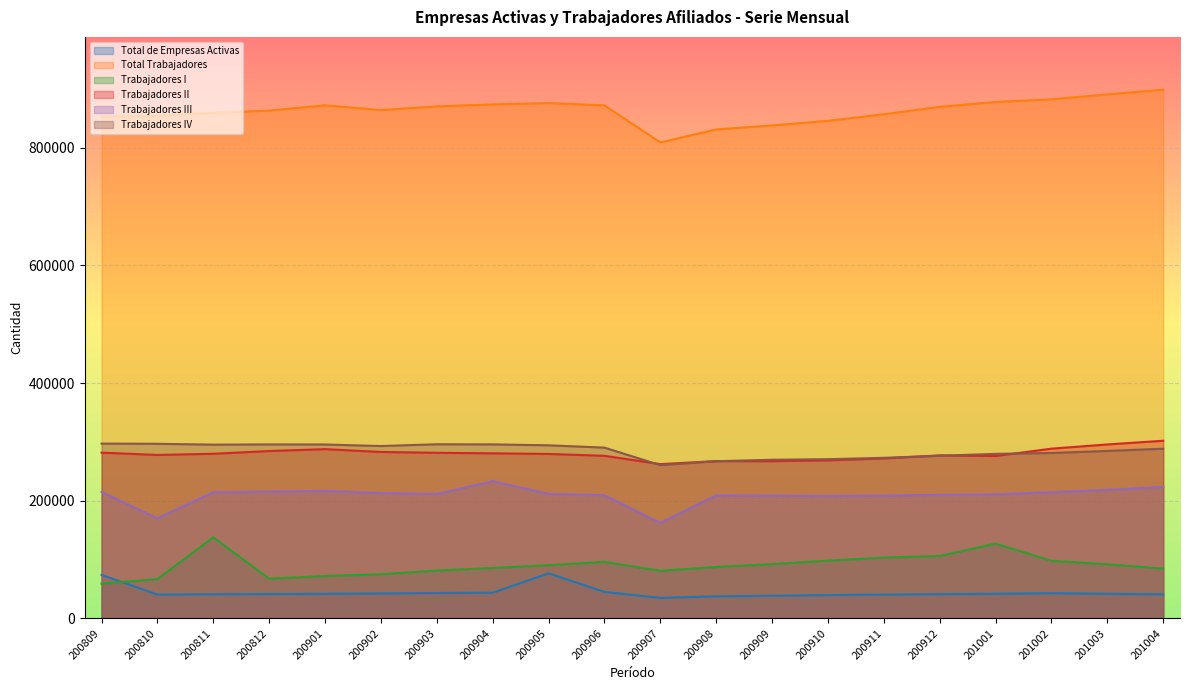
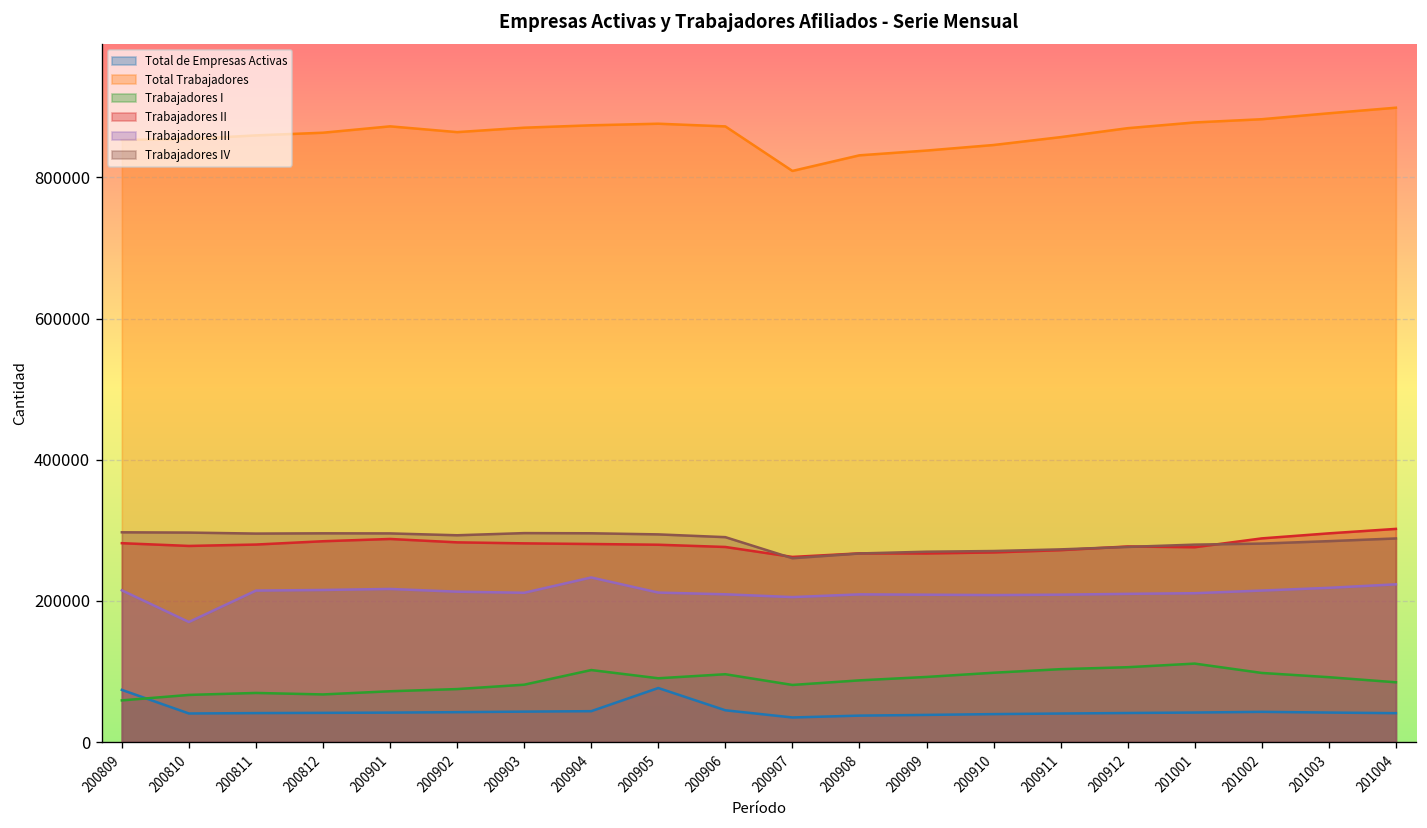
Trabajadores I, 200811: 140000 -> 70000
Trabajadores I, 200904: 90000 -> 100000
Trabajadores III, 200907: 160000 -> 210000
Trabajadores I, 201001: 130000 -> 110000
